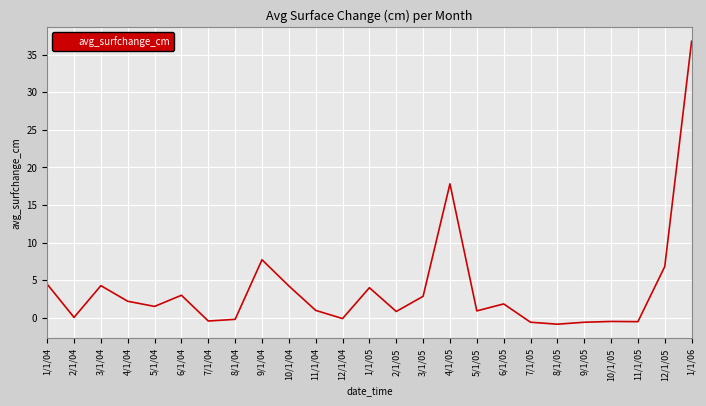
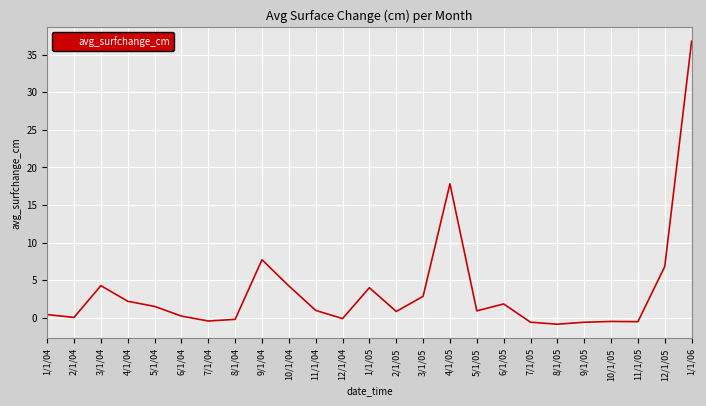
1/1/04: 4 -> 0
6/1/04: 3 -> 0
